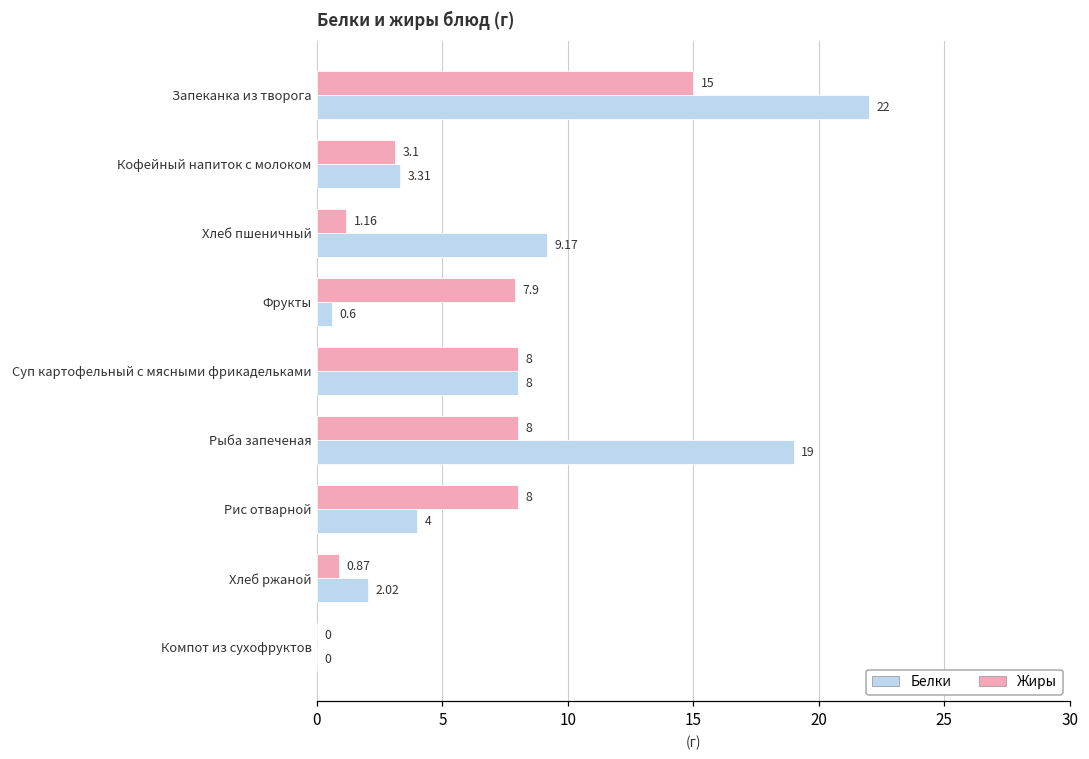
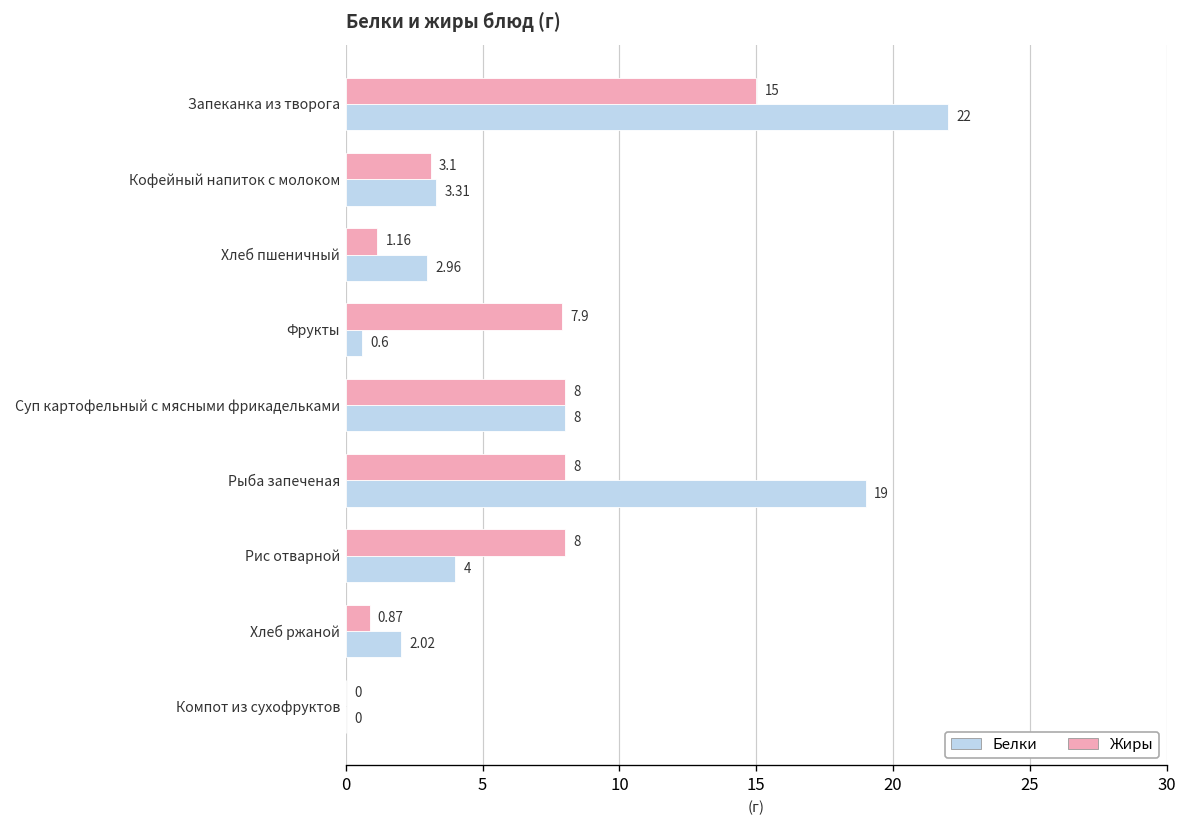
Белки, Хлеб пшеничный: 9.17 -> 2.96
